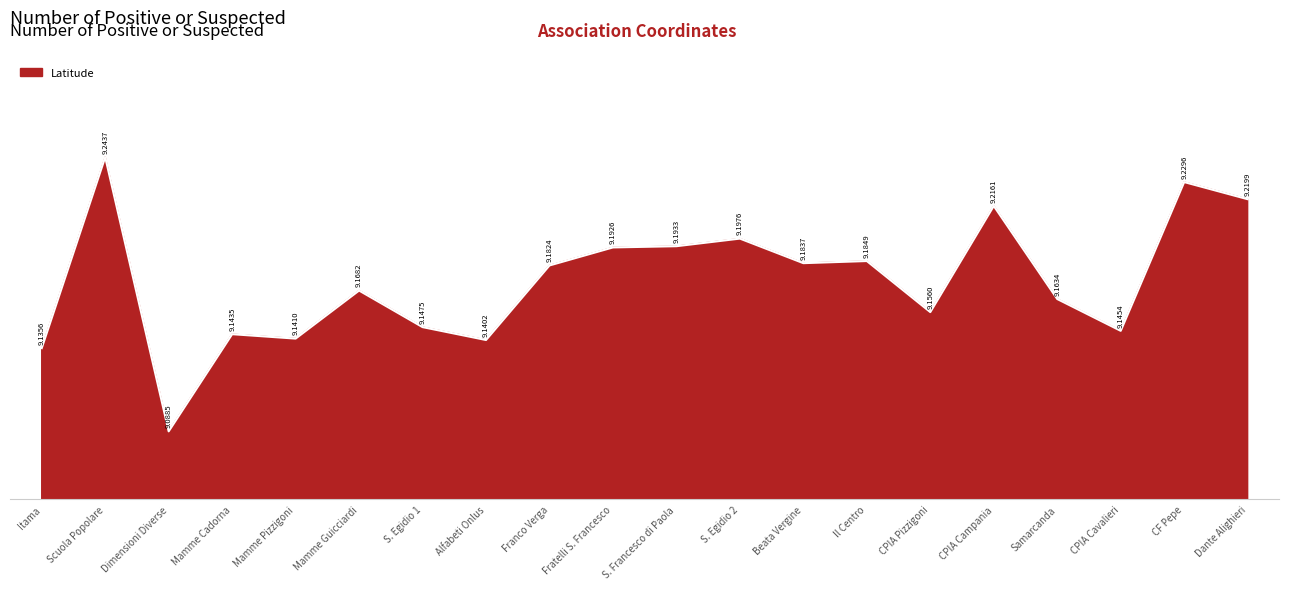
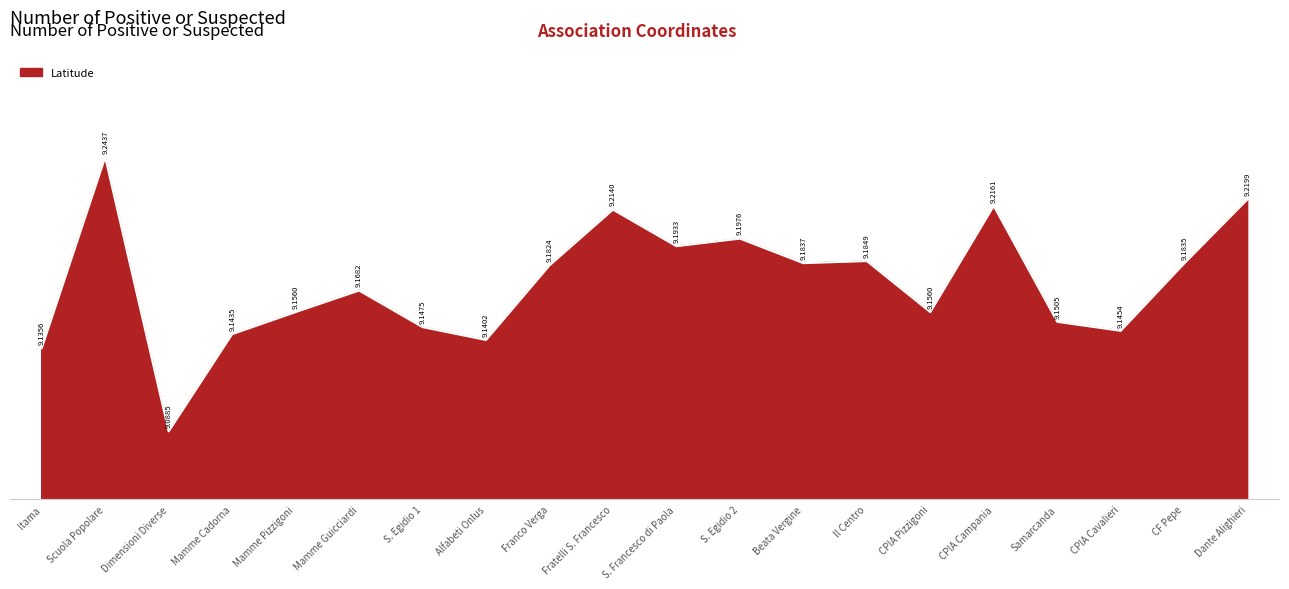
Mamme Pizzigoni: 9.1410 -> 9.1560
Fratelli S. Francesco: 9.1926 -> 9.2140
Samarcanda: 9.1634 -> 9.1505
CF Pepe: 9.2296 -> 9.1835
